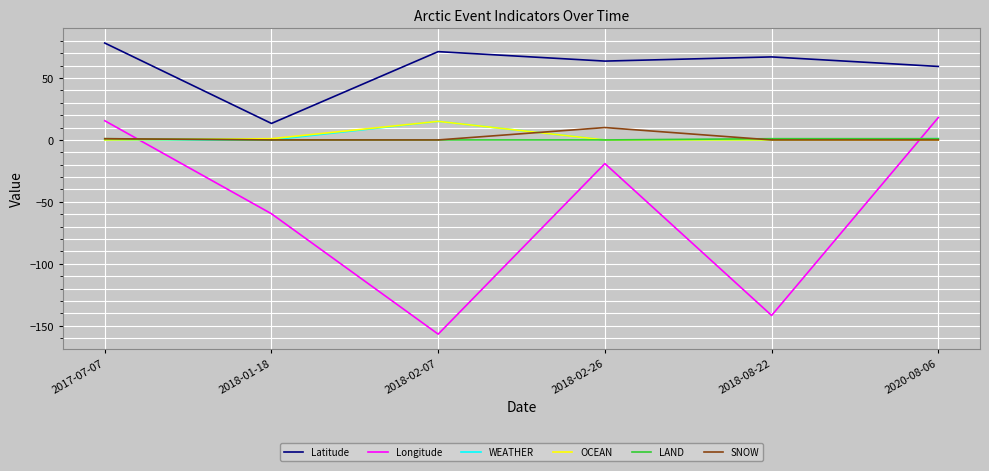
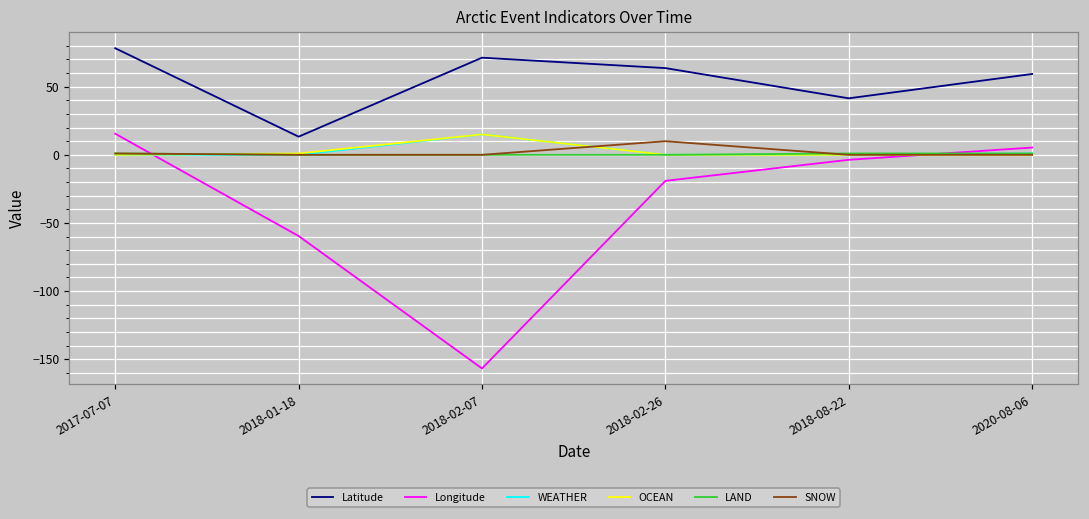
Latitude, 2018-08-22: 67 -> 41
Longitude, 2018-08-22: -142 -> -4
Longitude, 2020-08-06: 18 -> 5
